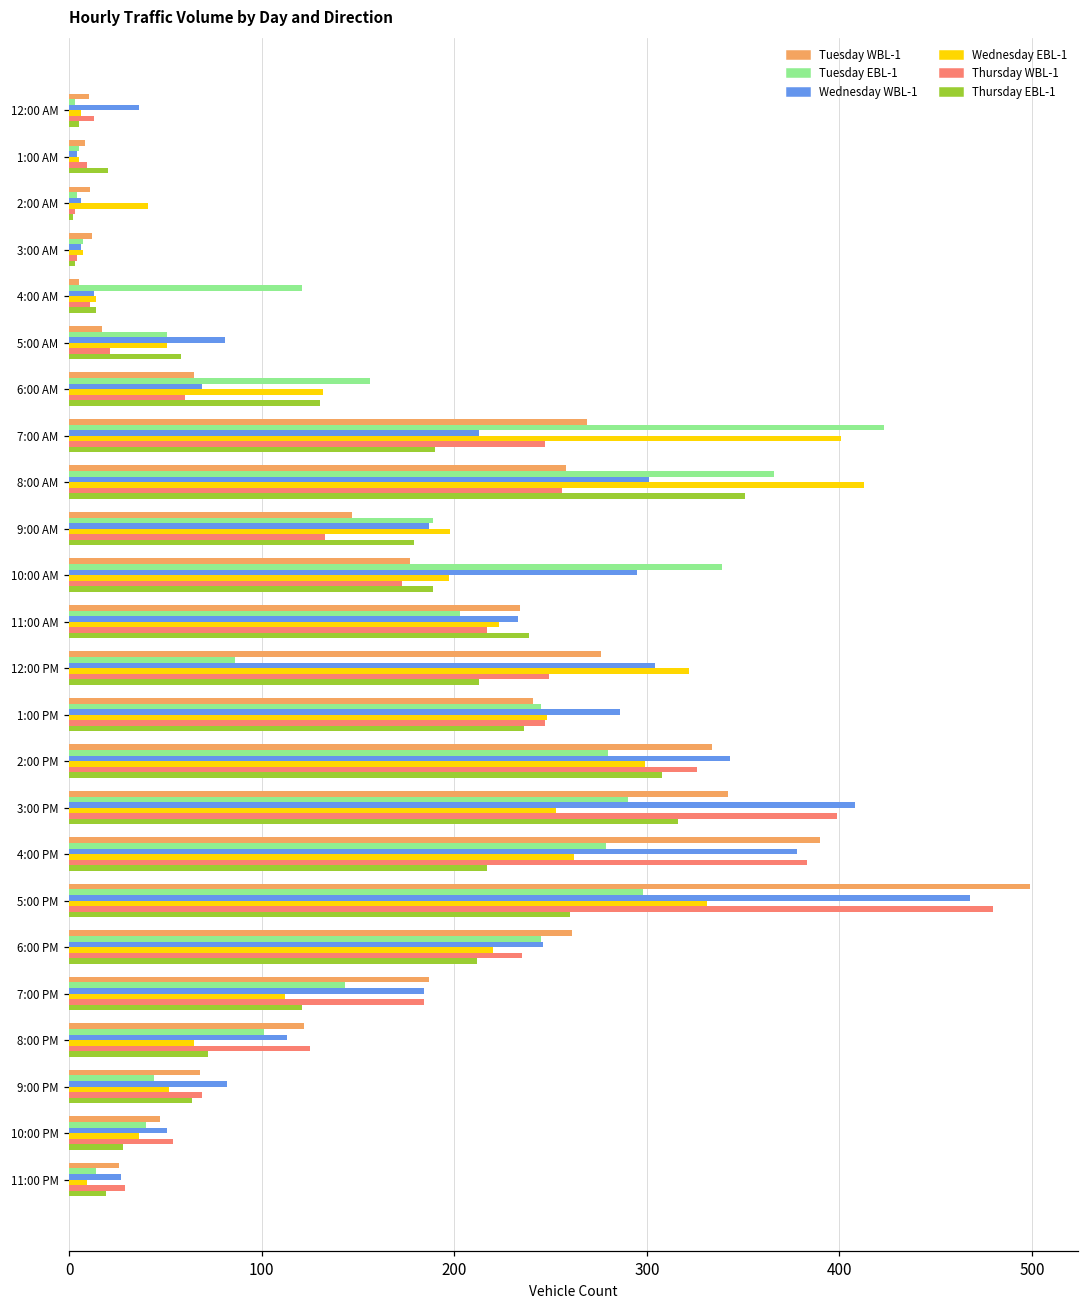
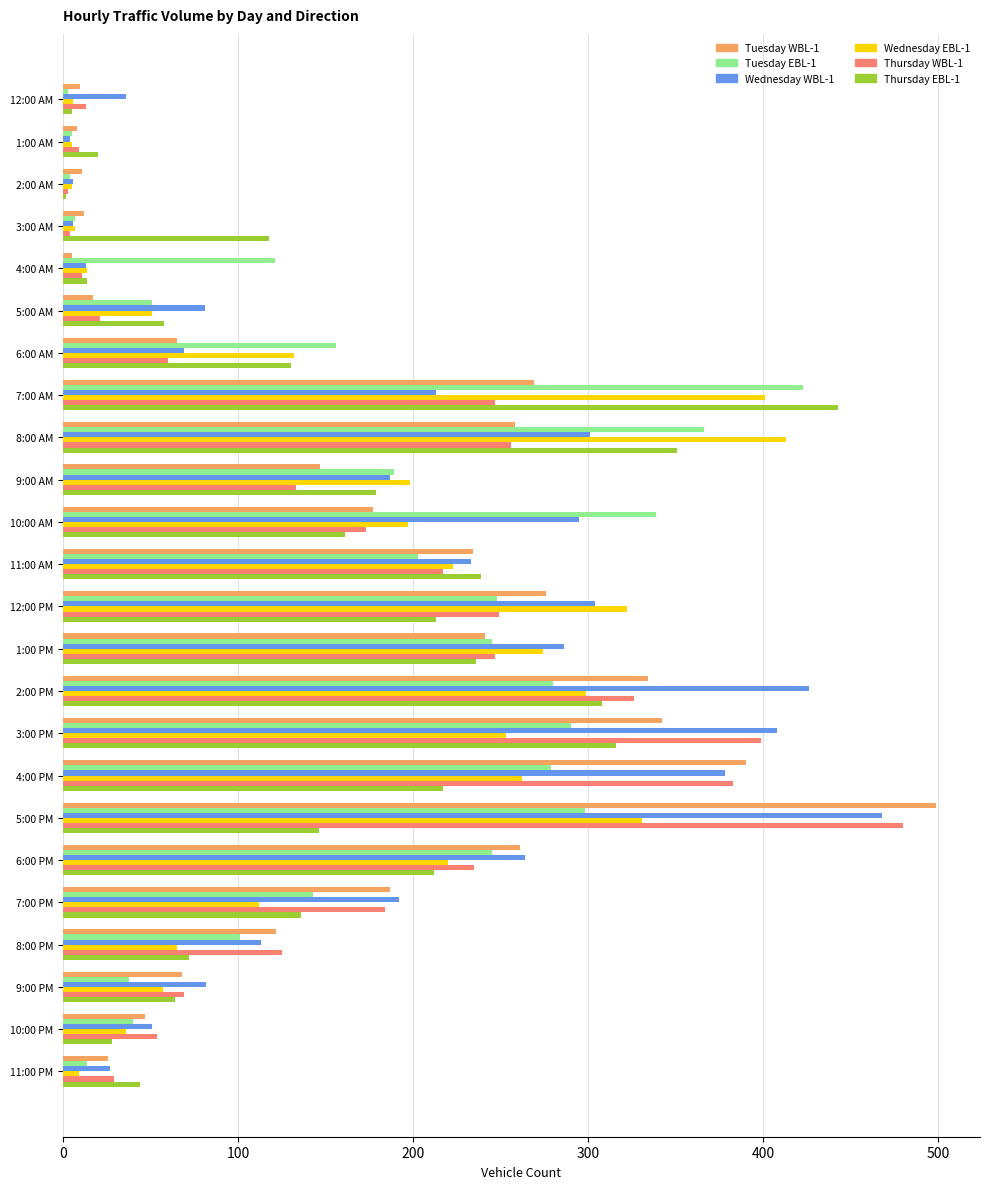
Wednesday EBL-1, 2:00 AM: 41 -> 5
Thursday EBL-1, 3:00 AM: 3 -> 118
Thursday EBL-1, 7:00 AM: 190 -> 443
Thursday EBL-1, 10:00 AM: 189 -> 161
Tuesday EBL-1, 12:00 PM: 86 -> 248
Wednesday EBL-1, 1:00 PM: 248 -> 274
Wednesday WBL-1, 2:00 PM: 343 -> 426
Thursday EBL-1, 5:00 PM: 260 -> 146
Wednesday WBL-1, 6:00 PM: 246 -> 264
Wednesday WBL-1, 7:00 PM: 184 -> 192
Thursday EBL-1, 7:00 PM: 121 -> 136
Tuesday EBL-1, 9:00 PM: 44 -> 38
Wednesday EBL-1, 9:00 PM: 52 -> 57
Thursday EBL-1, 11:00 PM: 19 -> 44
